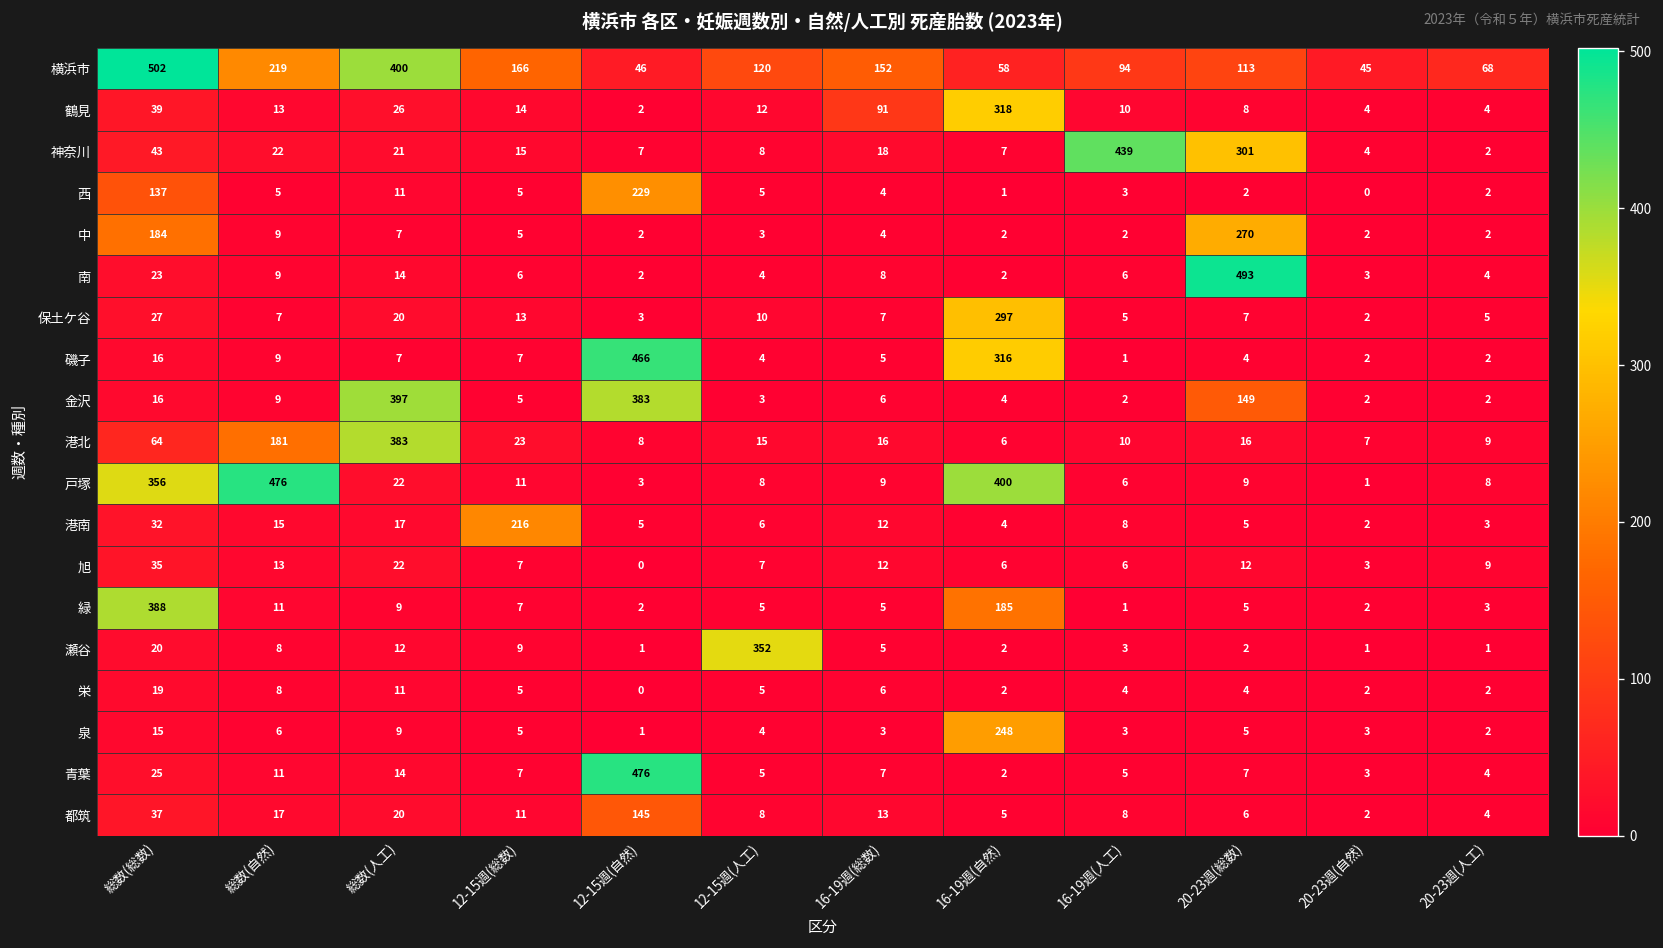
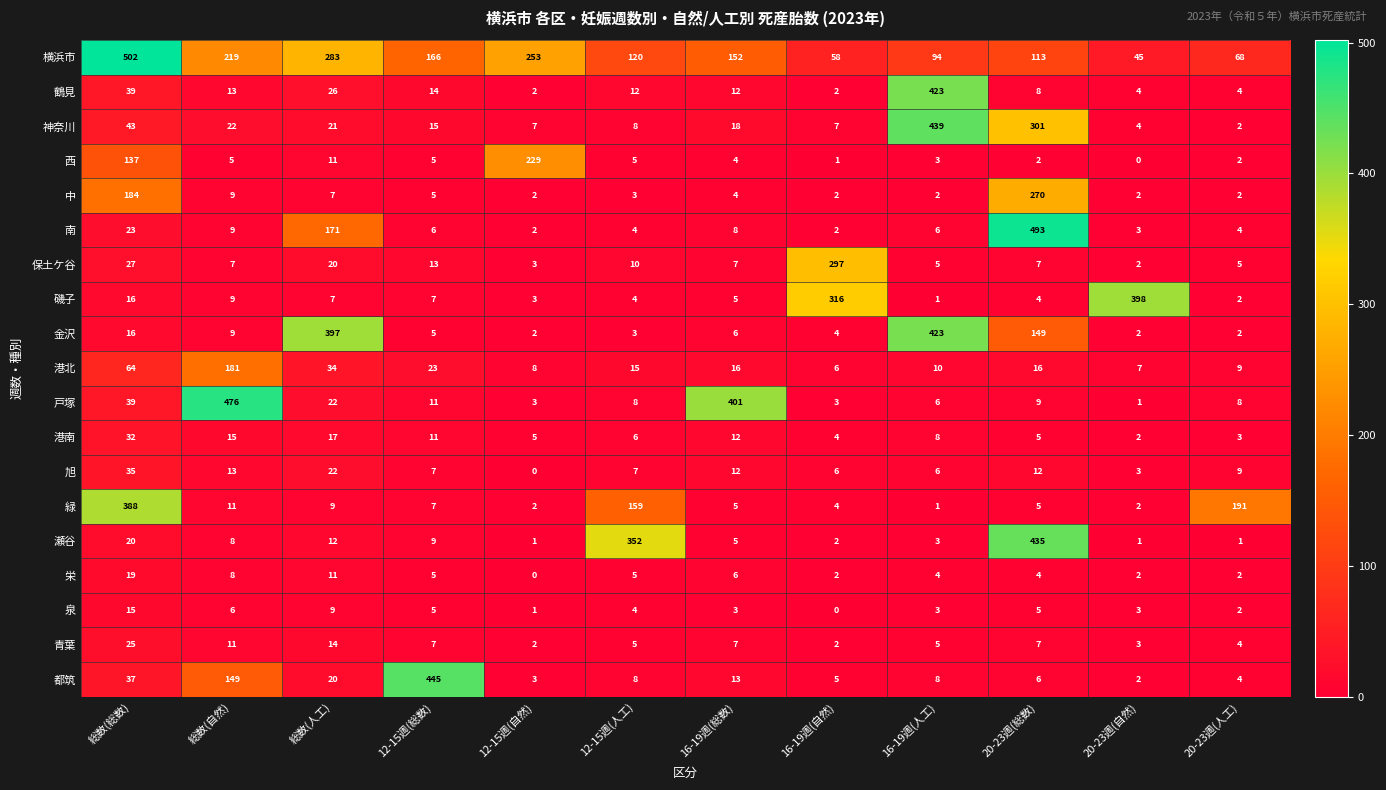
横浜市, 総数(人工): 400 -> 283
横浜市, 12-15週(自然): 46 -> 253
鶴見, 16-19週(総数): 91 -> 12
鶴見, 16-19週(自然): 318 -> 2
鶴見, 16-19週(人工): 10 -> 423
南, 総数(人工): 14 -> 171
磯子, 12-15週(自然): 466 -> 3
磯子, 20-23週(自然): 2 -> 398
金沢, 12-15週(自然): 383 -> 2
金沢, 16-19週(人工): 2 -> 423
港北, 総数(人工): 383 -> 34
戸塚, 総数(総数): 356 -> 39
戸塚, 16-19週(総数): 9 -> 401
戸塚, 16-19週(自然): 400 -> 3
港南, 12-15週(総数): 216 -> 11
緑, 12-15週(人工): 5 -> 159
緑, 16-19週(自然): 185 -> 4
緑, 20-23週(人工): 3 -> 191
瀬谷, 20-23週(総数): 2 -> 435
泉, 16-19週(自然): 248 -> 0
青葉, 12-15週(自然): 476 -> 2
都筑, 総数(自然): 17 -> 149
都筑, 12-15週(総数): 11 -> 445
都筑, 12-15週(自然): 145 -> 3
